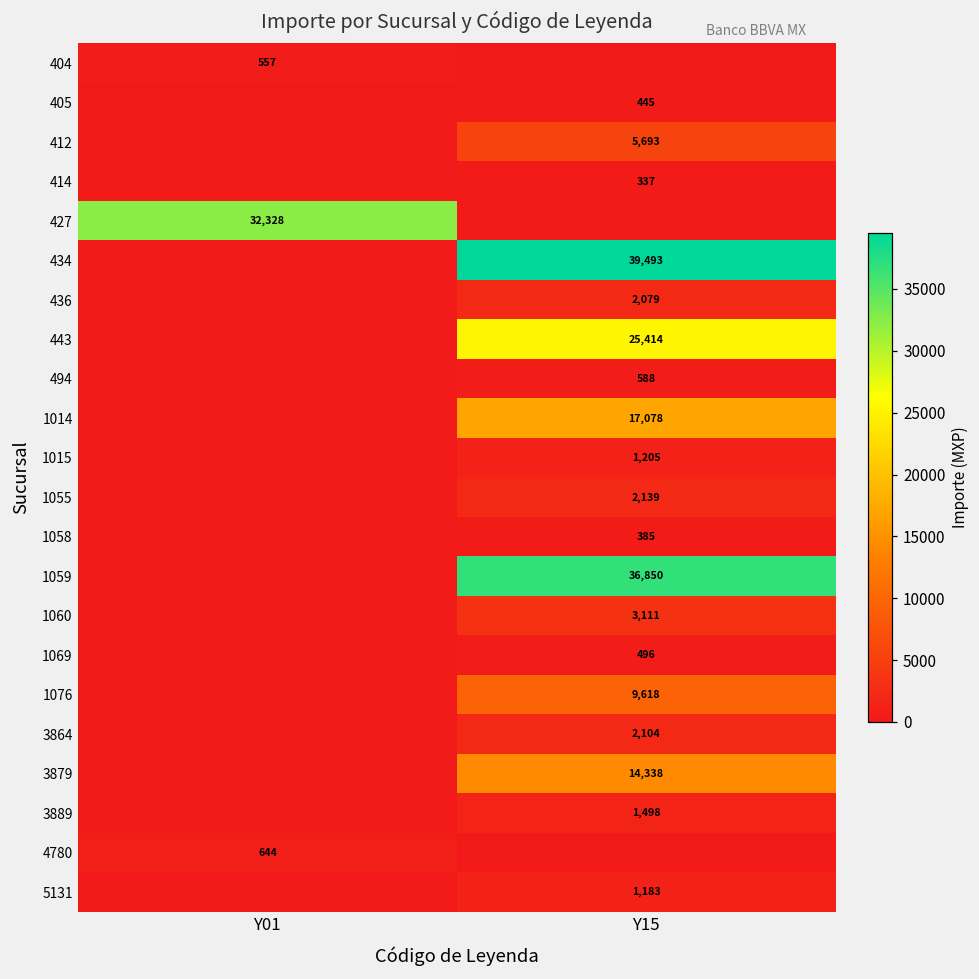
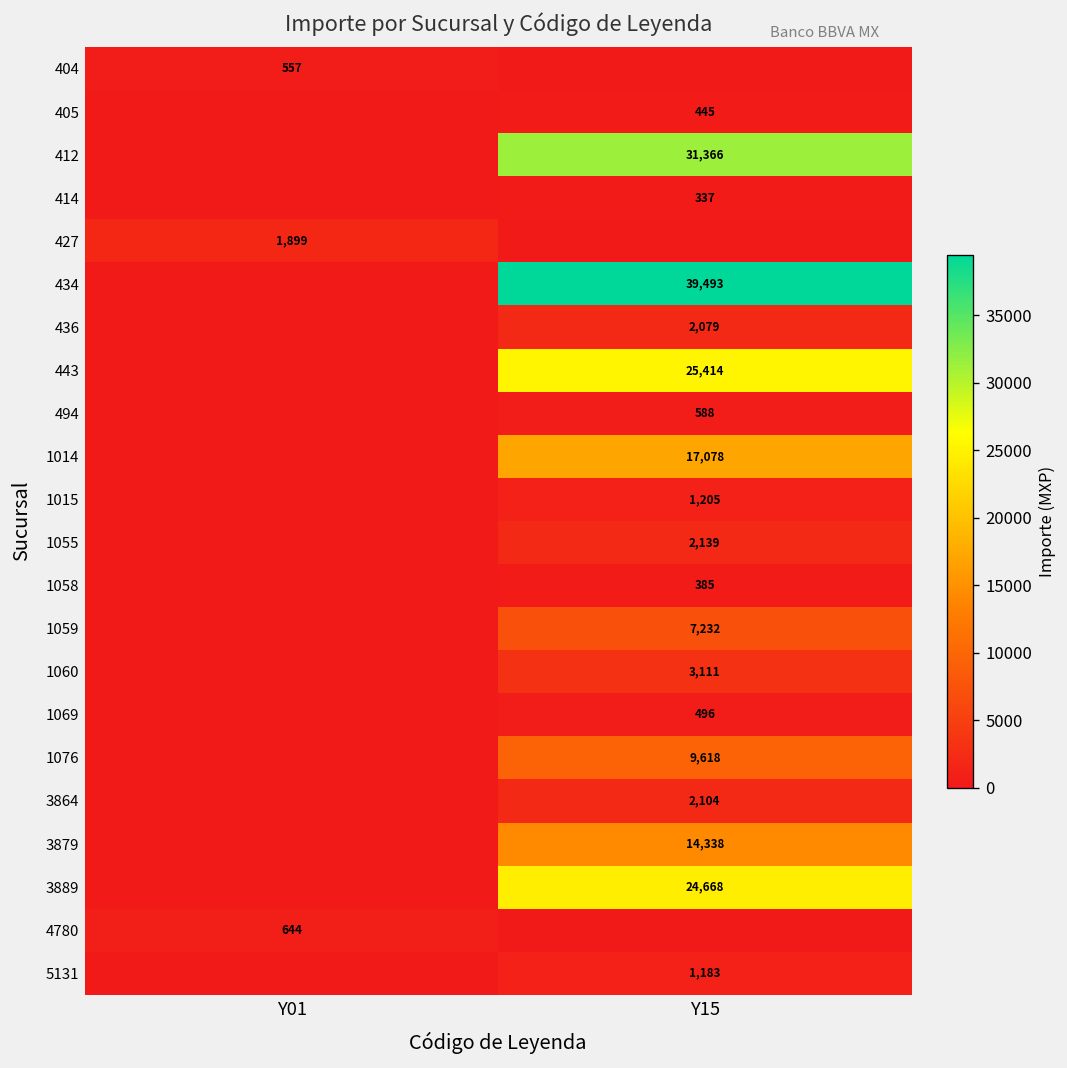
412, Y15: 5,693 -> 31,366
427, Y01: 32,328 -> 1,899
1059, Y15: 36,850 -> 7,232
3889, Y15: 1,498 -> 24,668
